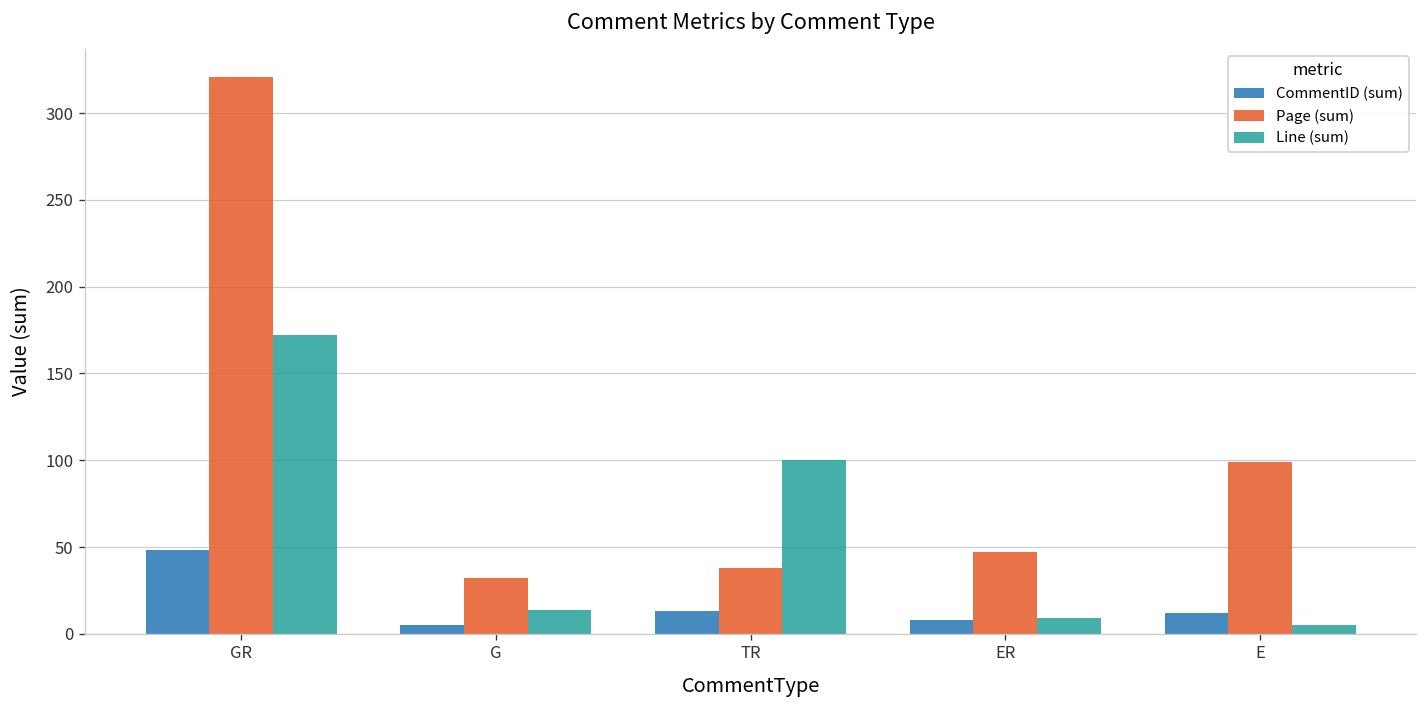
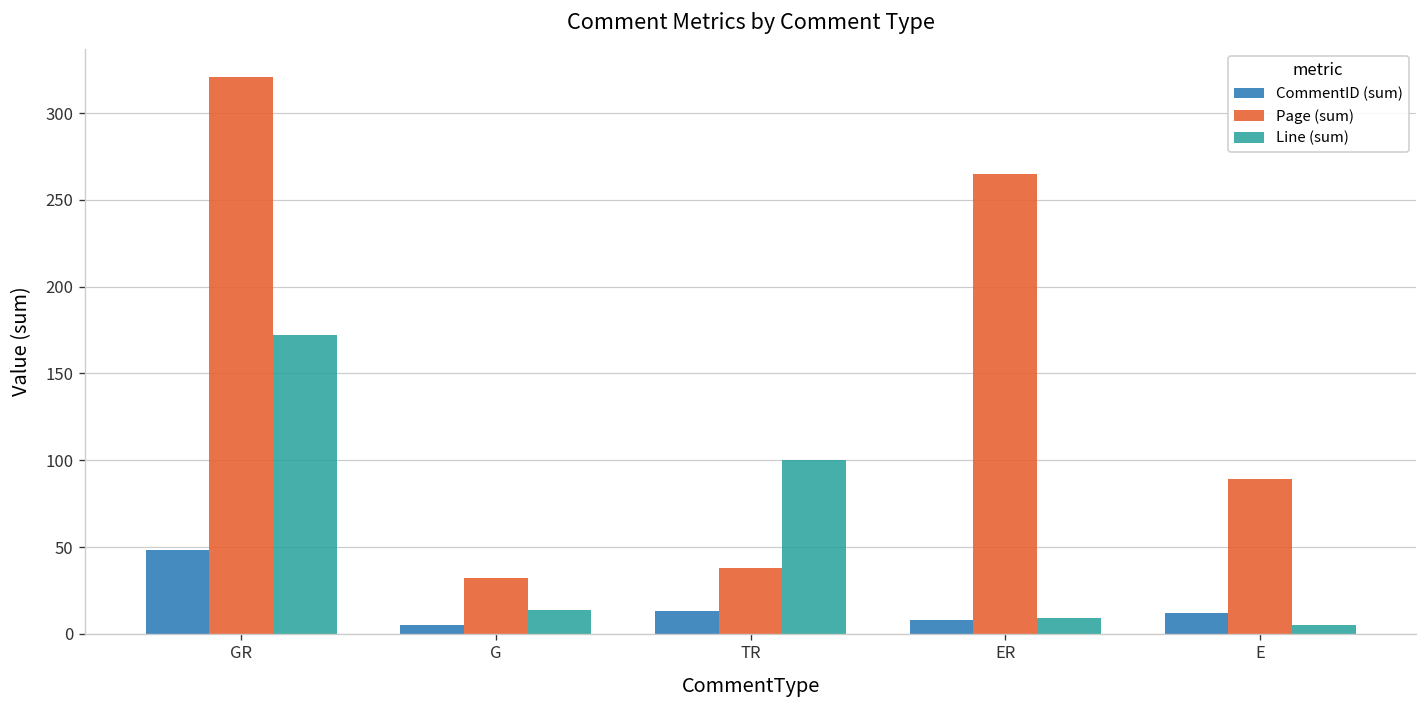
Page (sum), ER: 47 -> 265
Page (sum), E: 99 -> 89
